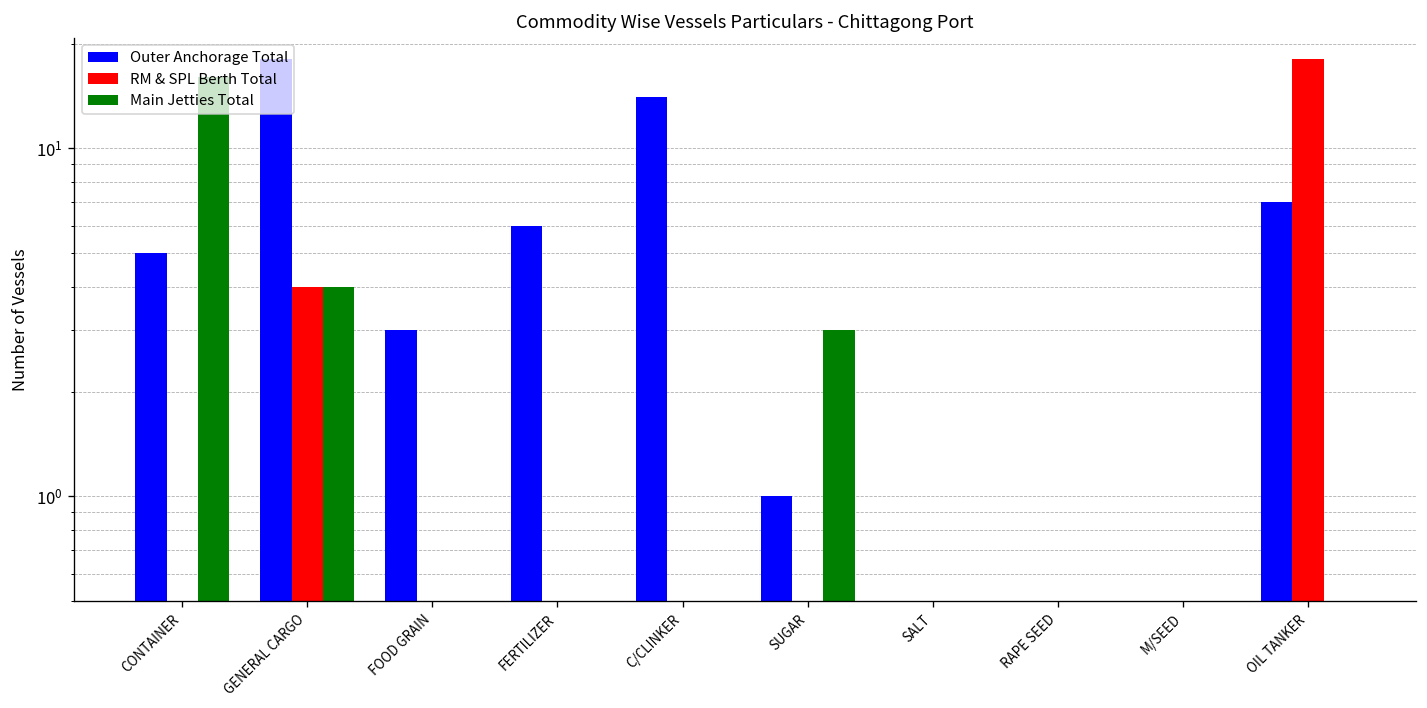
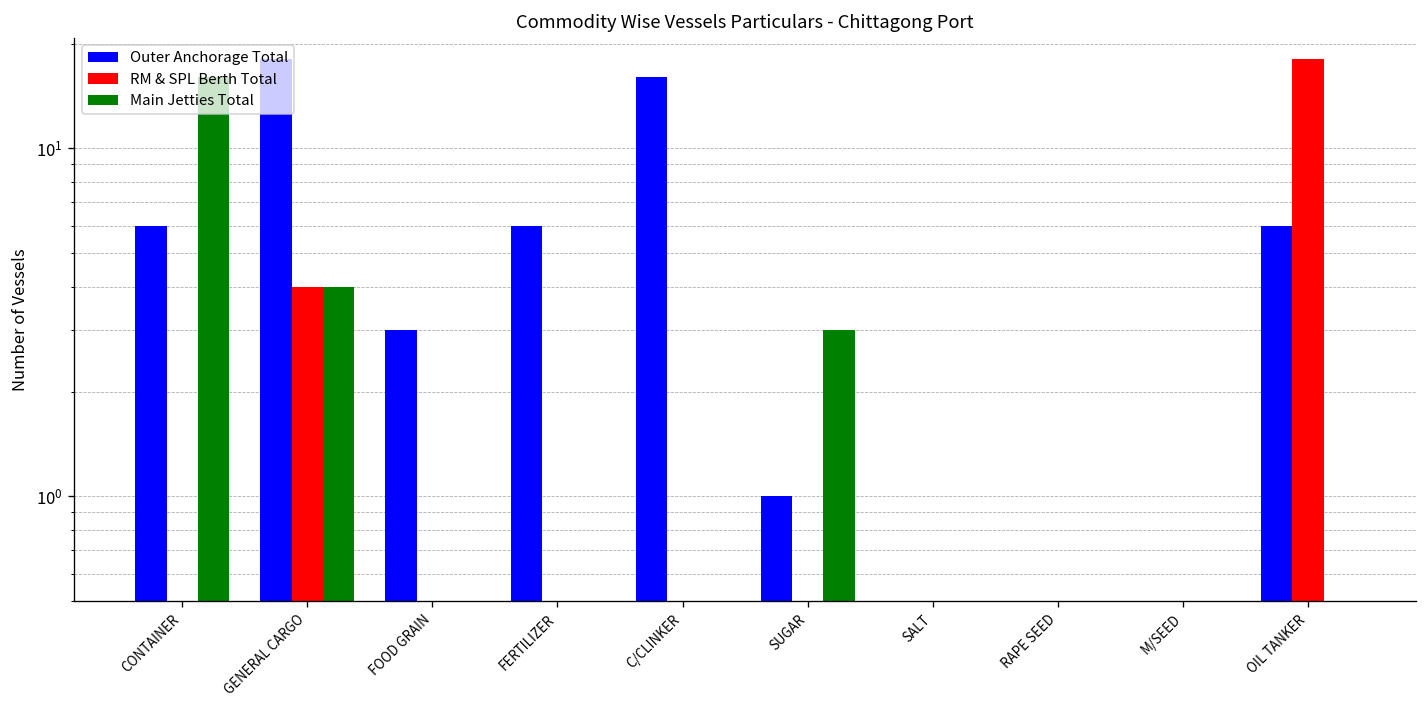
Outer Anchorage Total, CONTAINER: 5 -> 6
Outer Anchorage Total, C/CLINKER: 14 -> 16
Outer Anchorage Total, OIL TANKER: 7 -> 6
